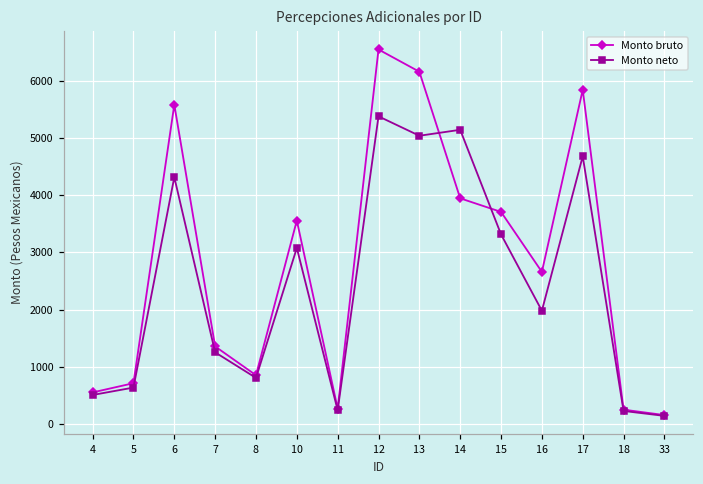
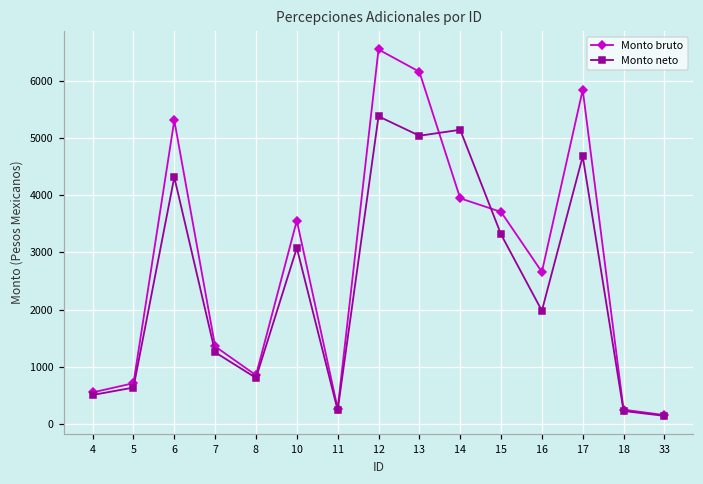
Monto bruto, 6: 5600 -> 5300
